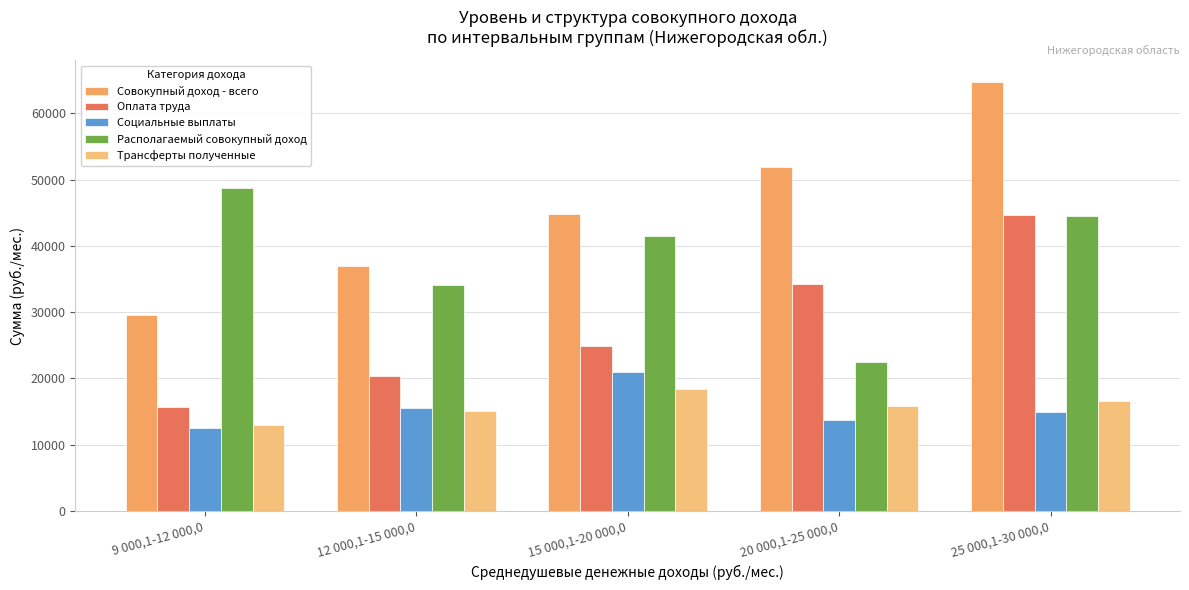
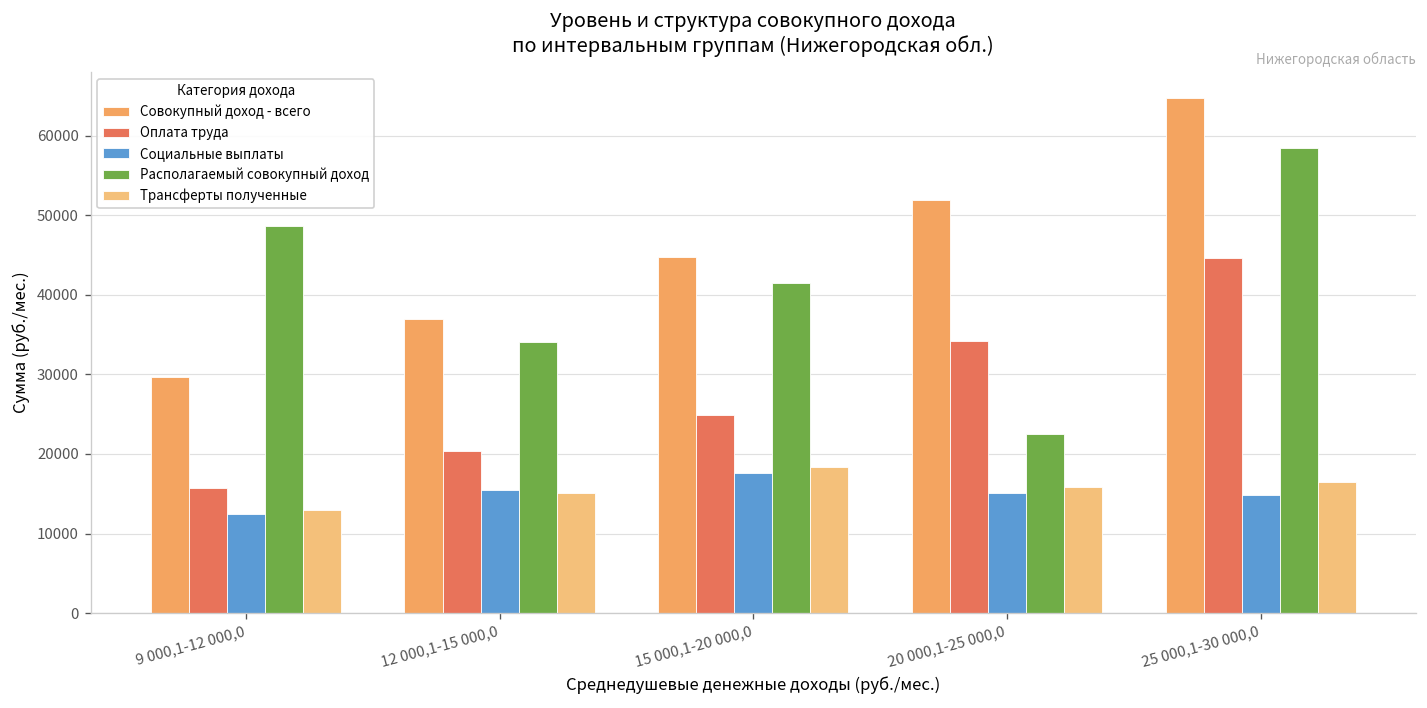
Социальные выплаты, 15 000,1-20 000,0: 21000 -> 18000
Социальные выплаты, 20 000,1-25 000,0: 14000 -> 15000
Располагаемый совокупный доход, 25 000,1-30 000,0: 45000 -> 58000
